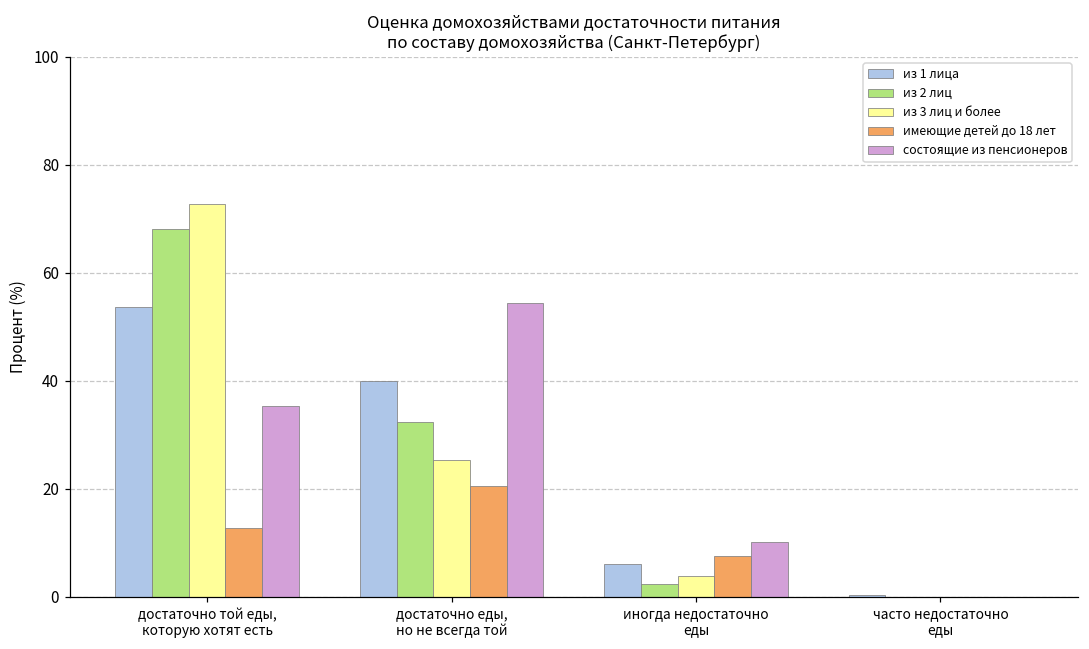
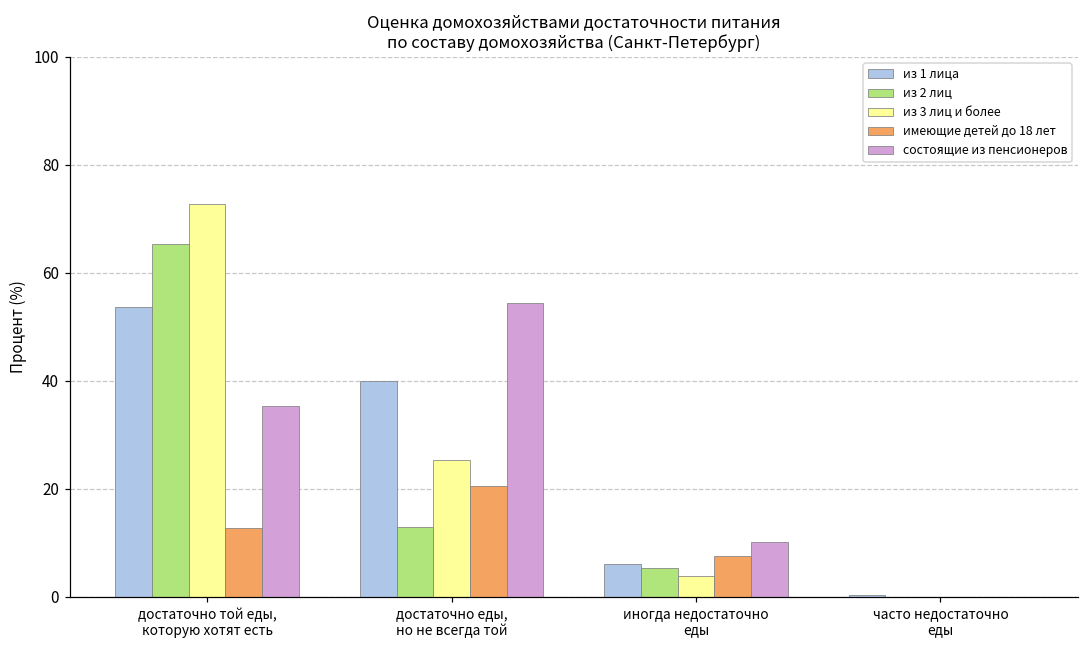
из 2 лиц, достаточно той еды, которую хотят есть: 68 -> 65
из 2 лиц, достаточно еды, но не всегда той: 32 -> 13
из 2 лиц, иногда недостаточно еды: 2 -> 5
